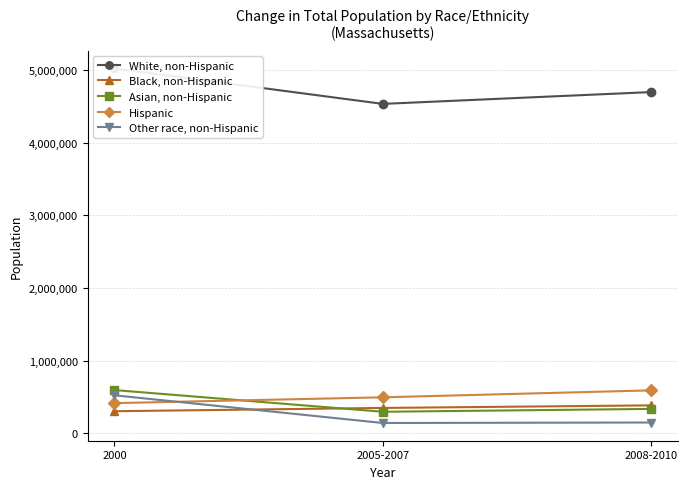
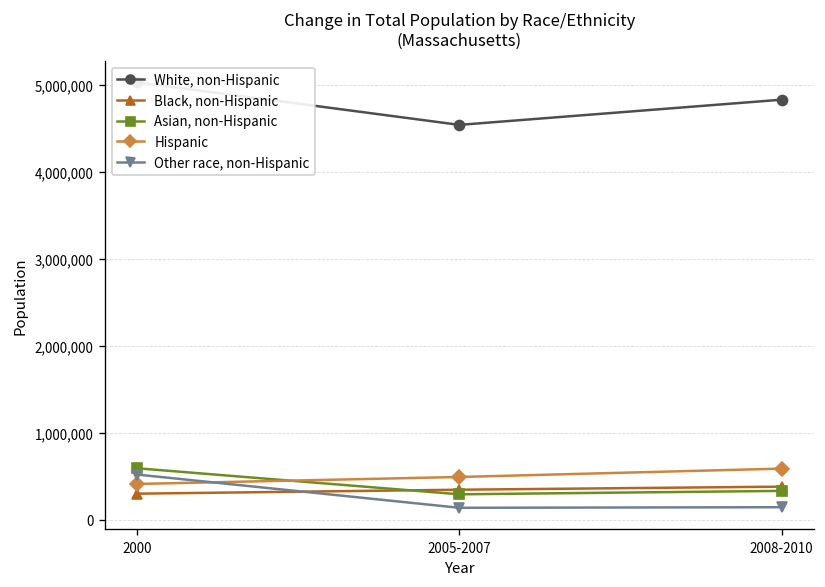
White, non-Hispanic, 2008-2010: 4,700,000 -> 4,800,000
